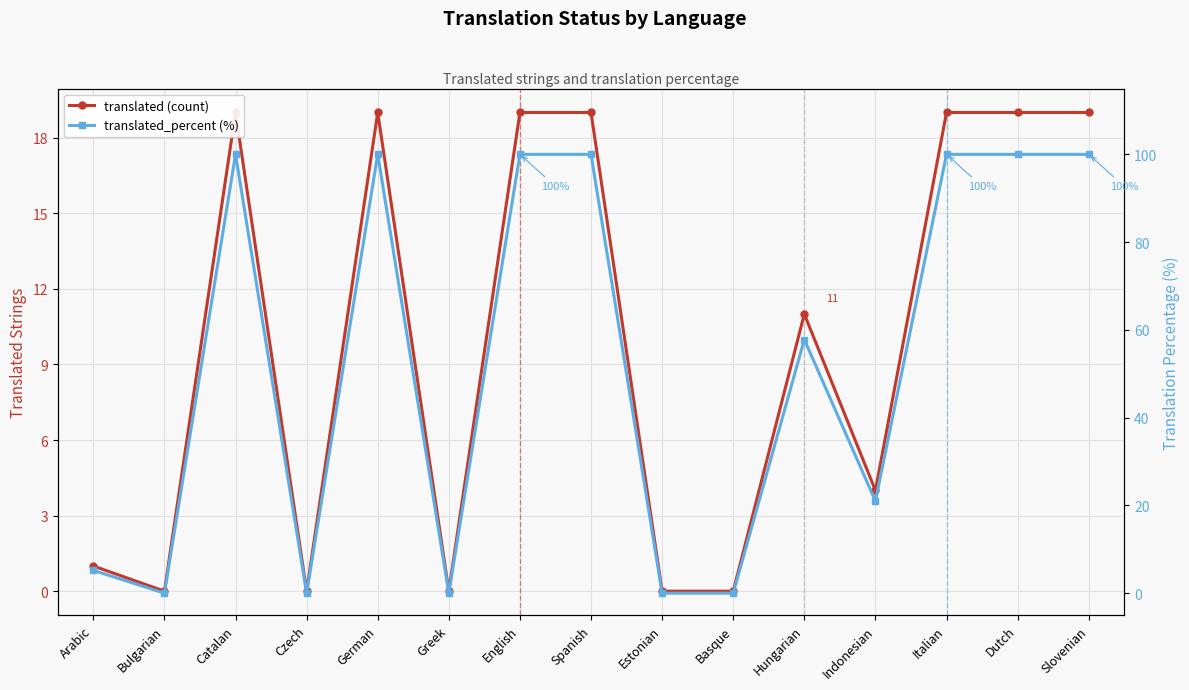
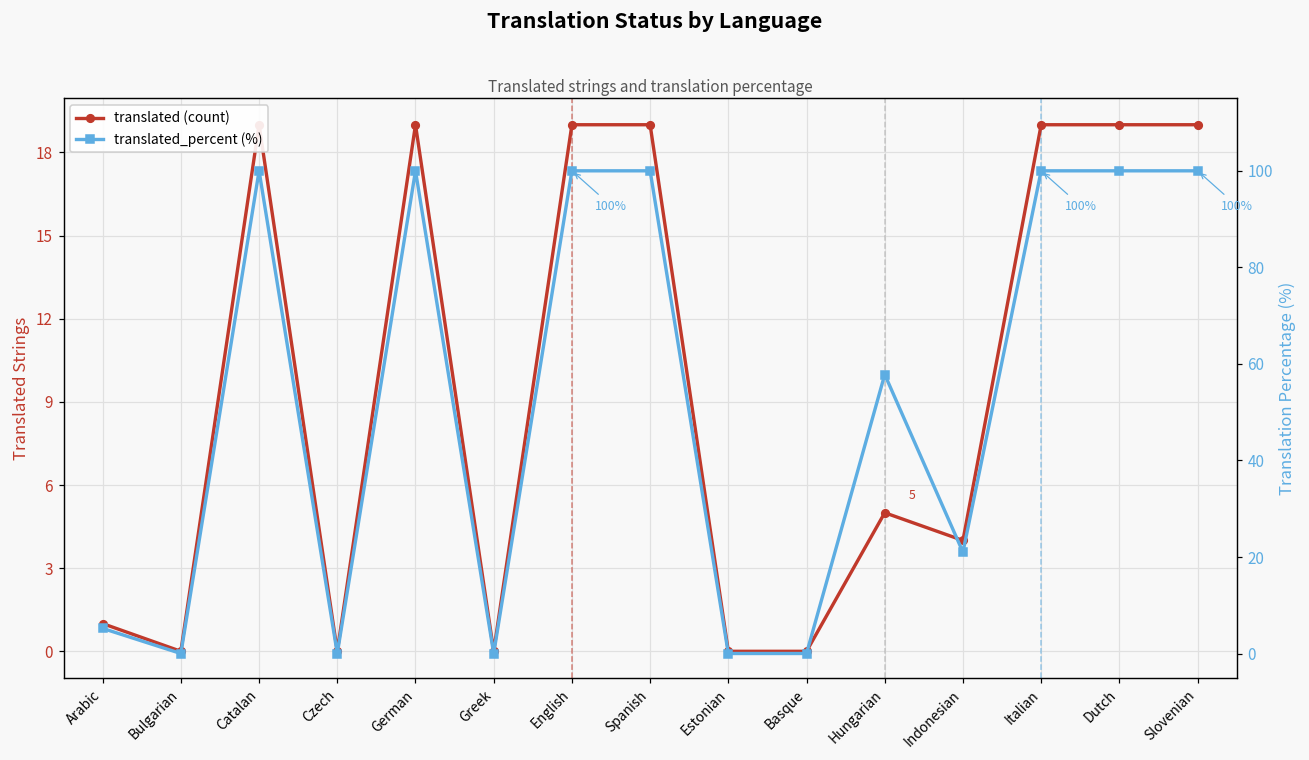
translated (count), Hungarian: 11 -> 5
